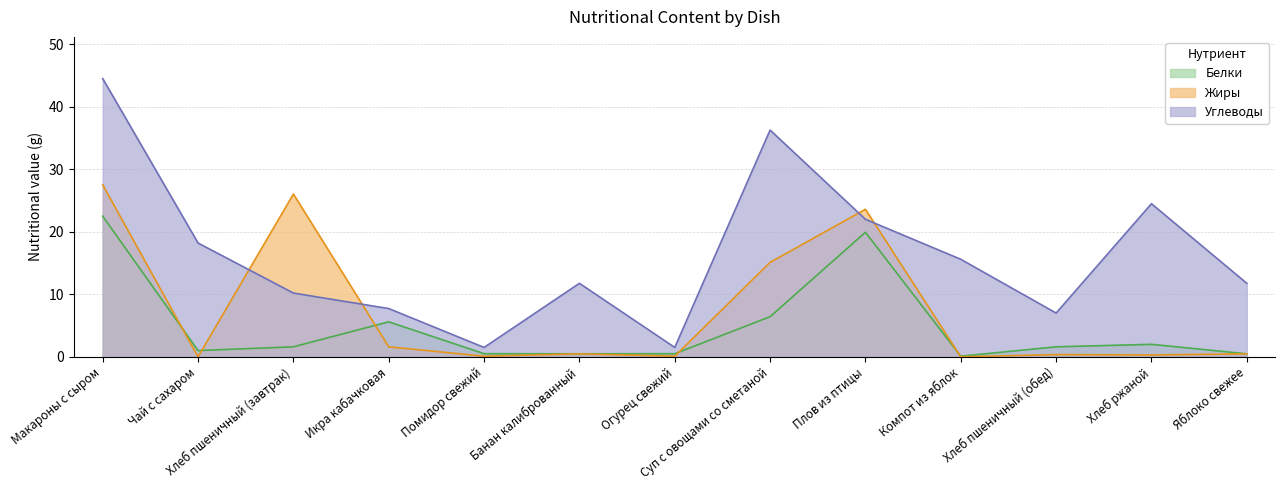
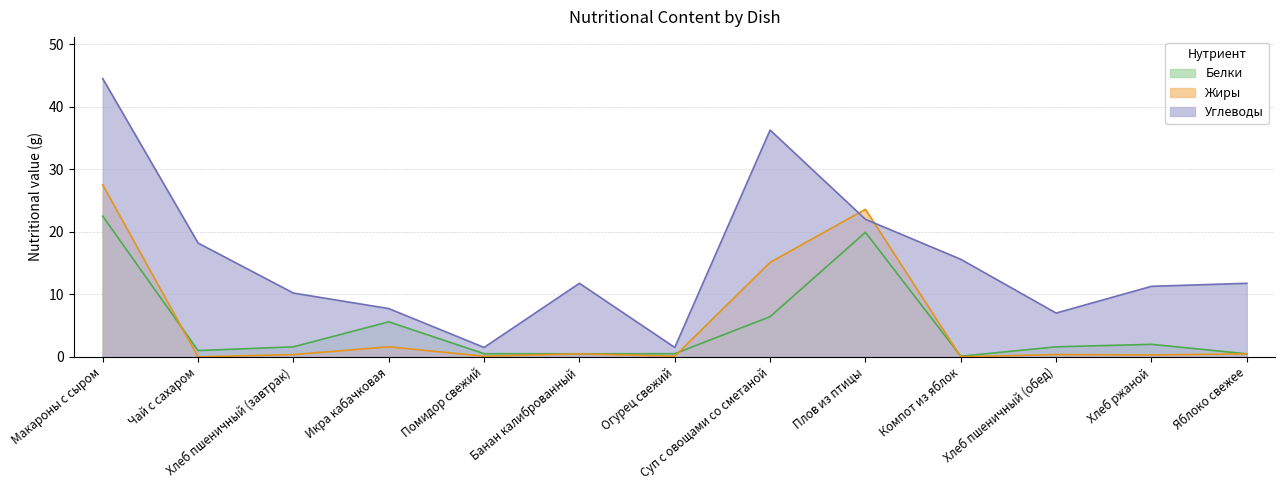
Жиры, Хлеб пшеничный (завтрак): 26 -> 0
Углеводы, Хлеб ржаной: 24 -> 11
